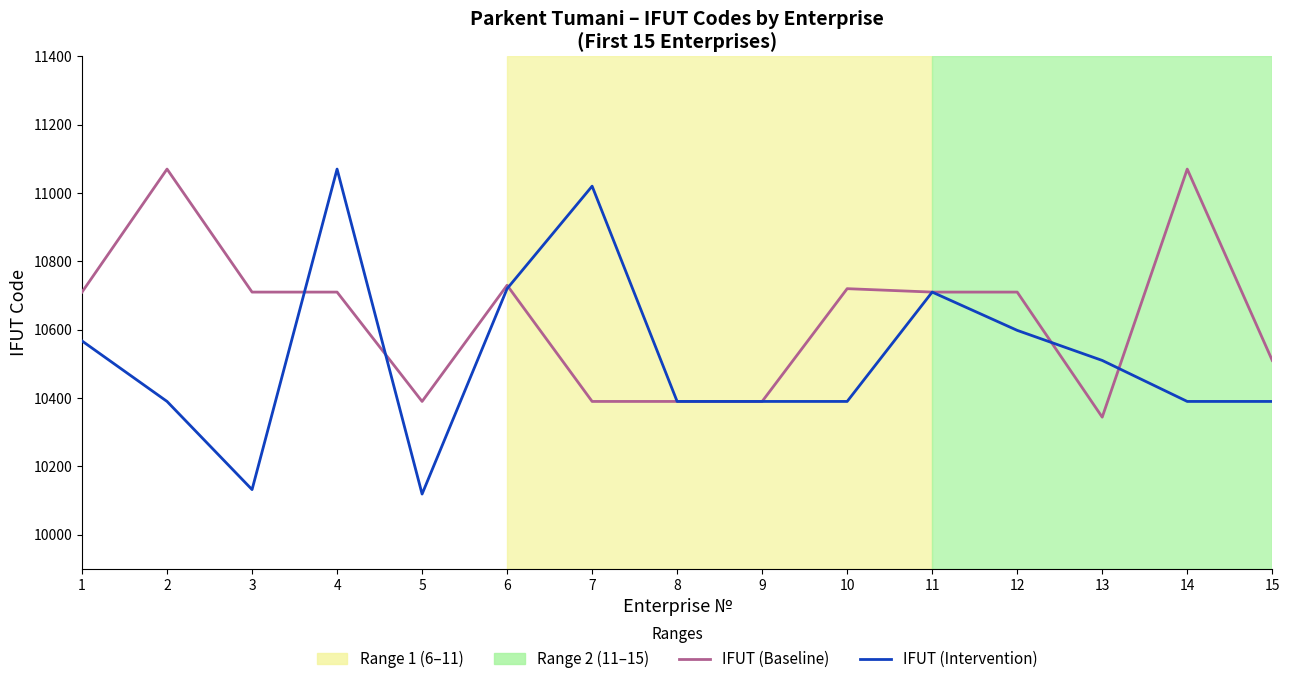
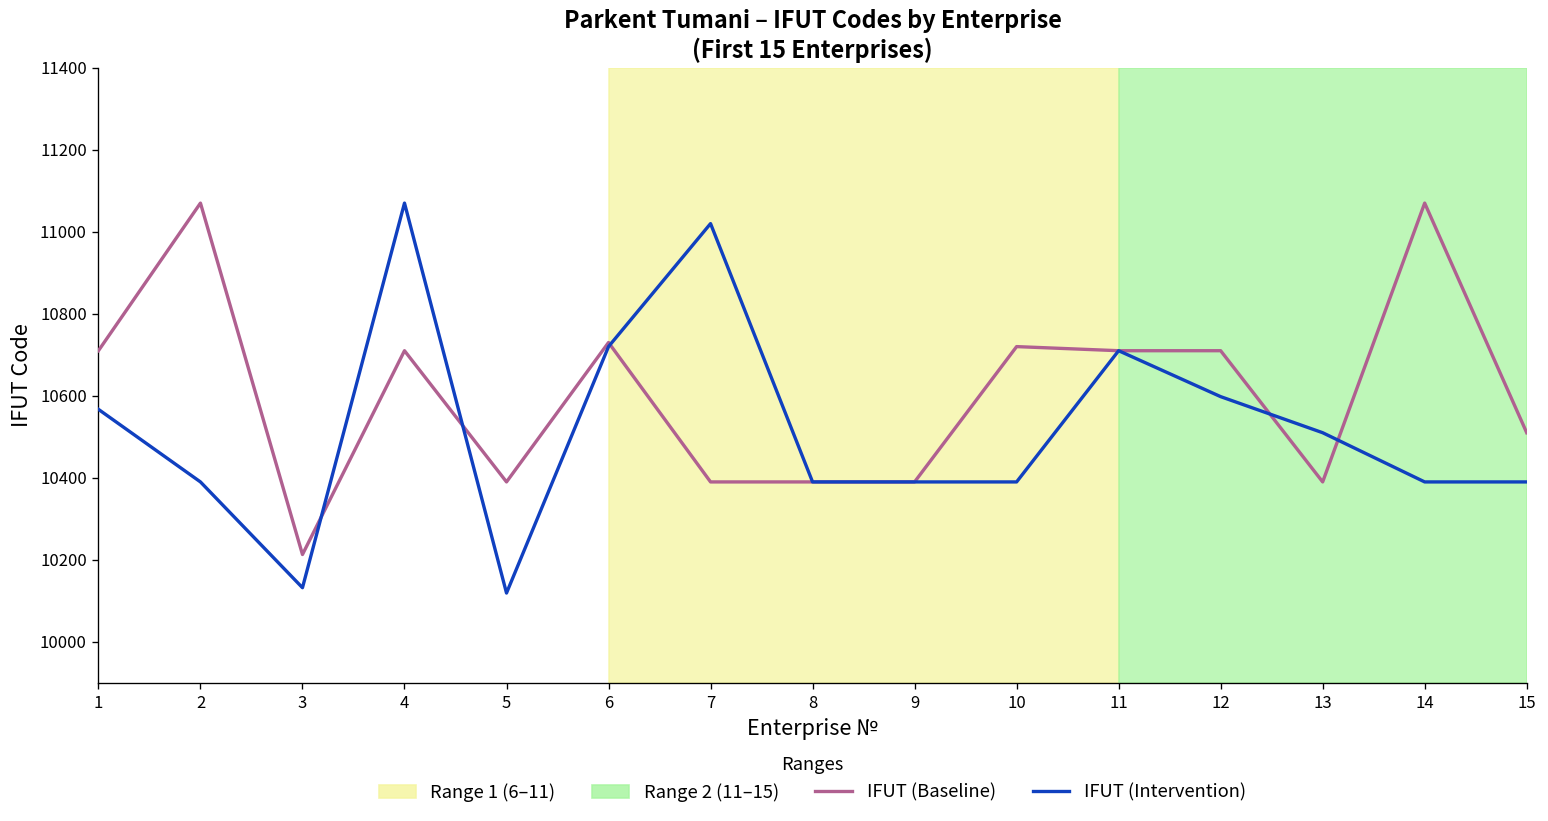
IFUT (Baseline), 3: 10710 -> 10210
IFUT (Baseline), 13: 10340 -> 10390
